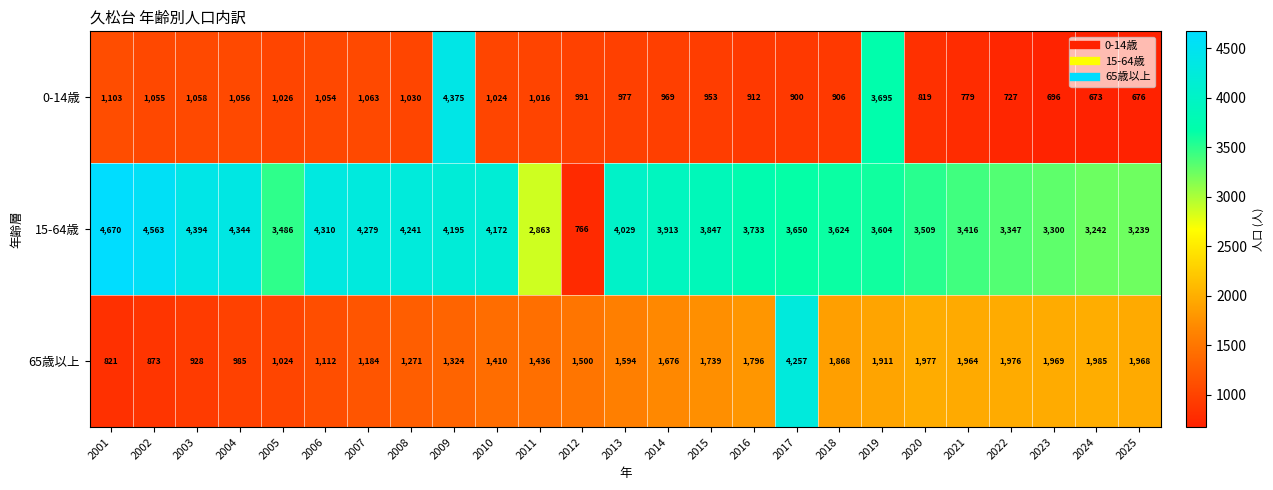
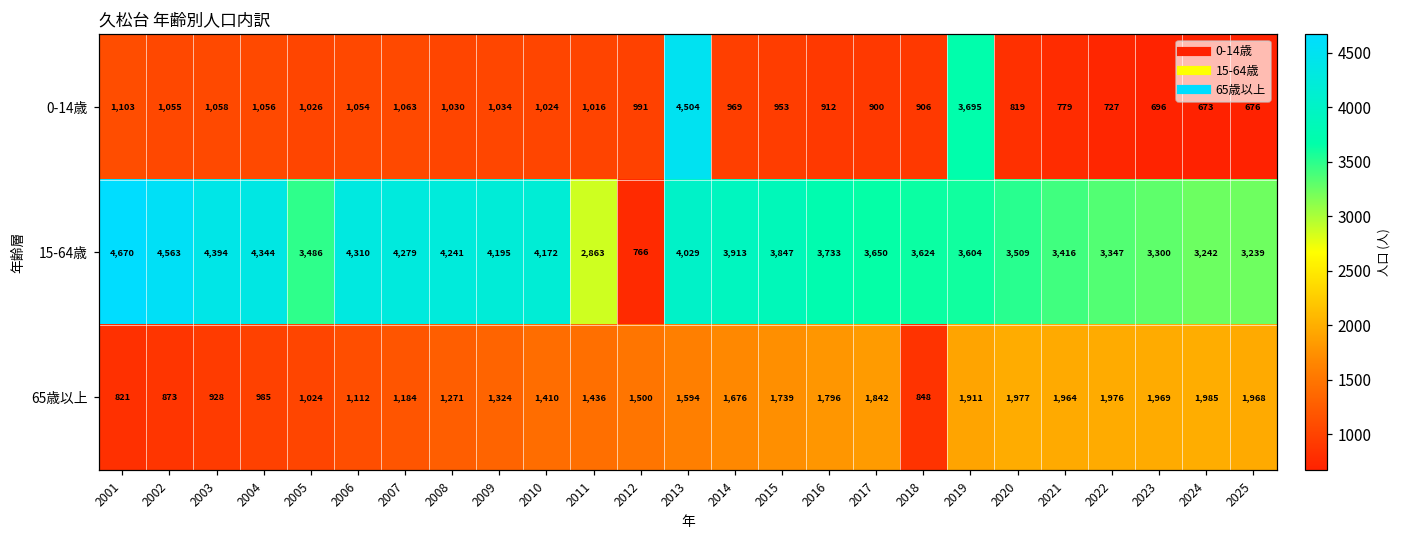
0-14歳, 2009: 4,375 -> 1,034
0-14歳, 2013: 977 -> 4,504
65歳以上, 2017: 4,257 -> 1,842
65歳以上, 2018: 1,868 -> 848
